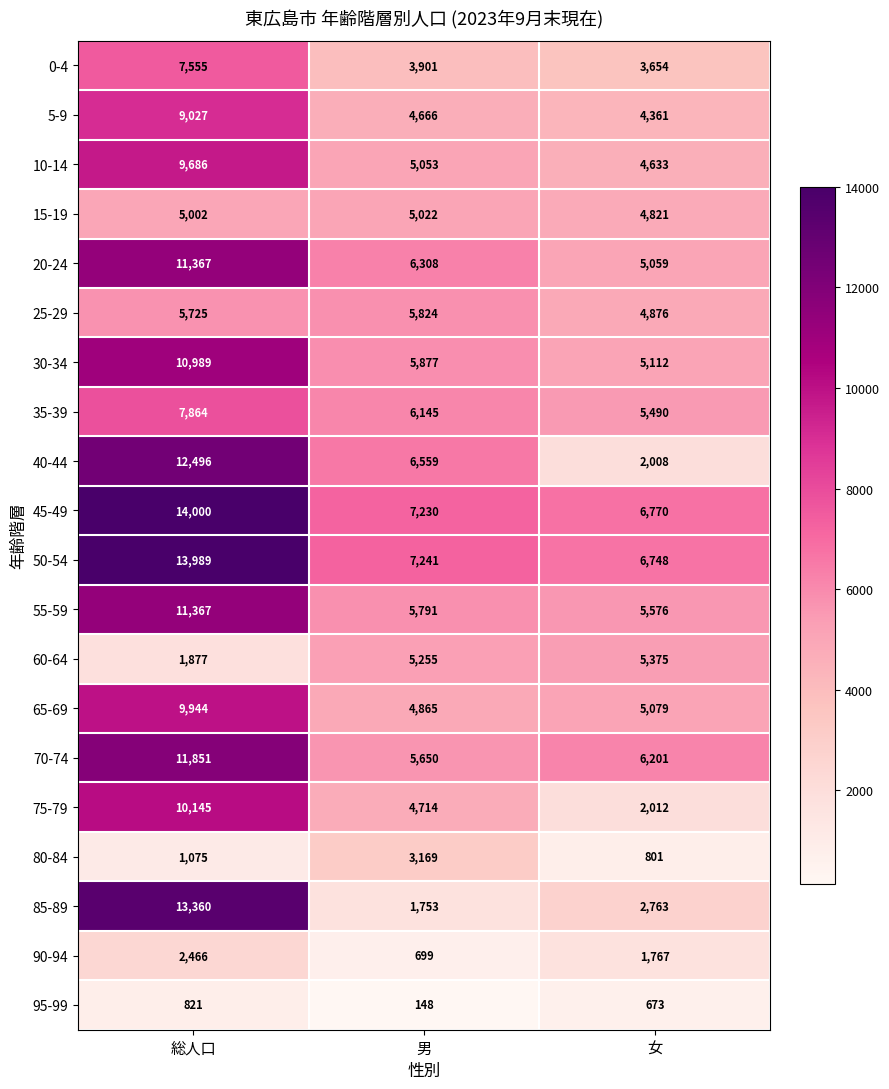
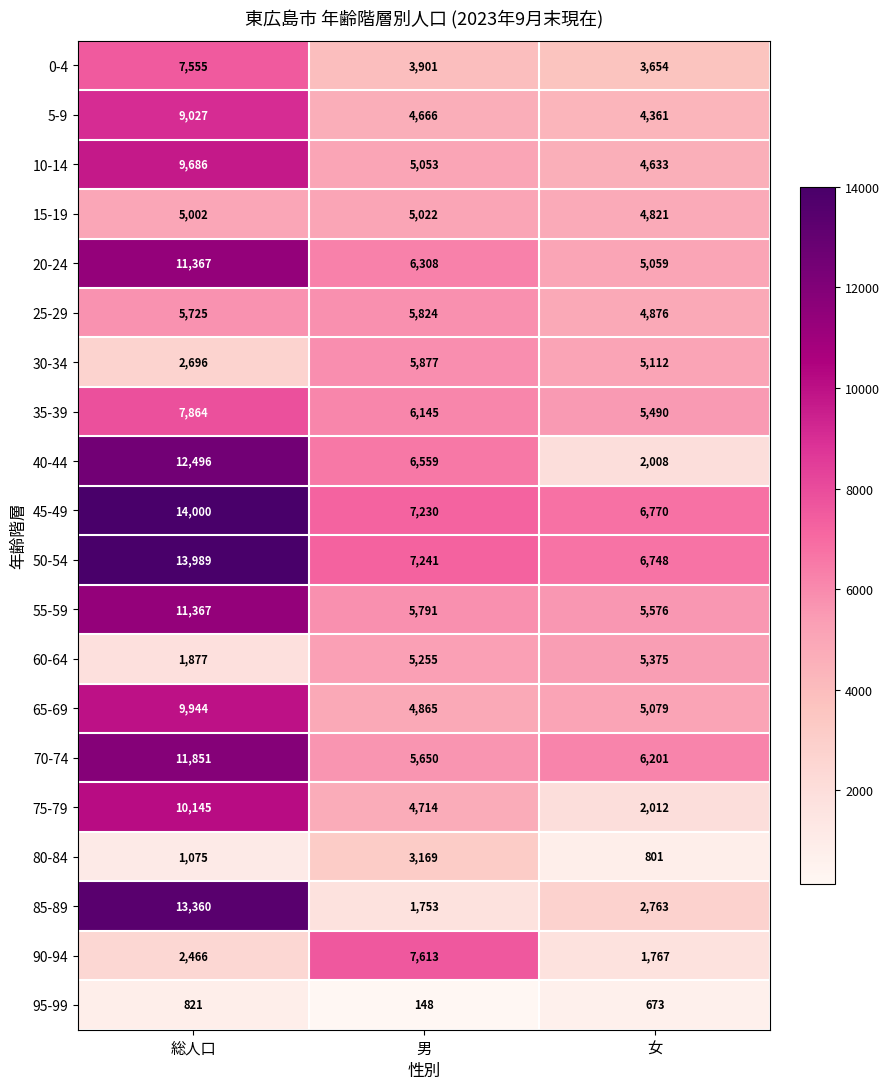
30-34, 総人口: 10,989 -> 2,696
90-94, 男: 699 -> 7,613
